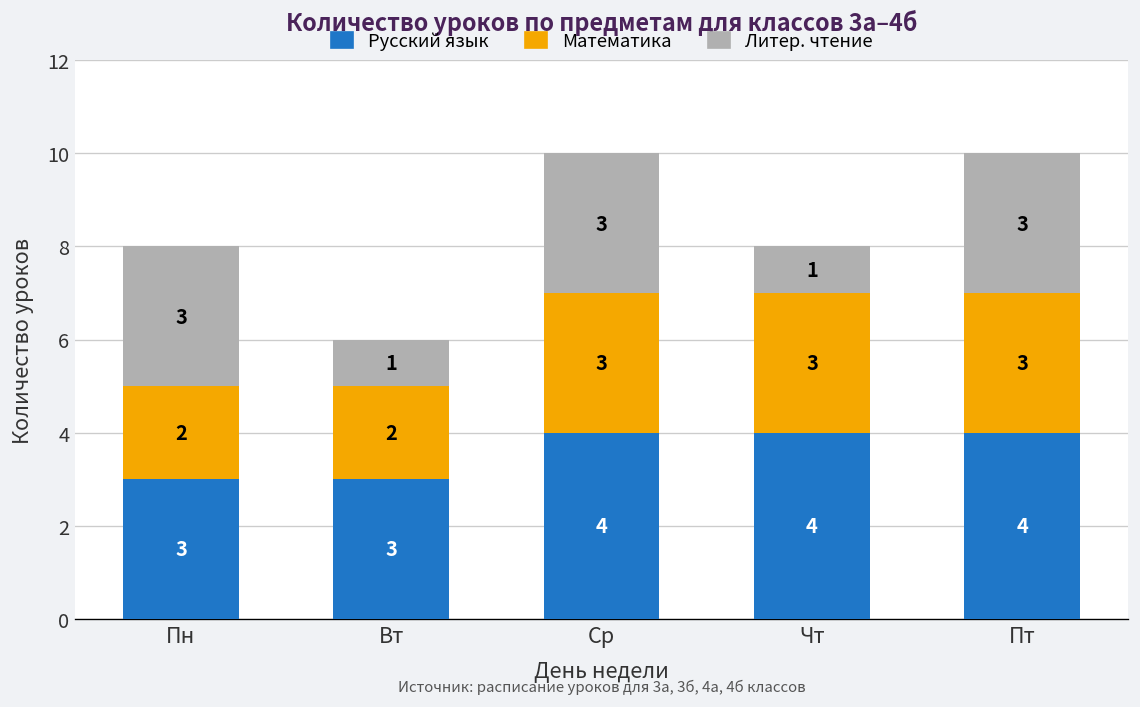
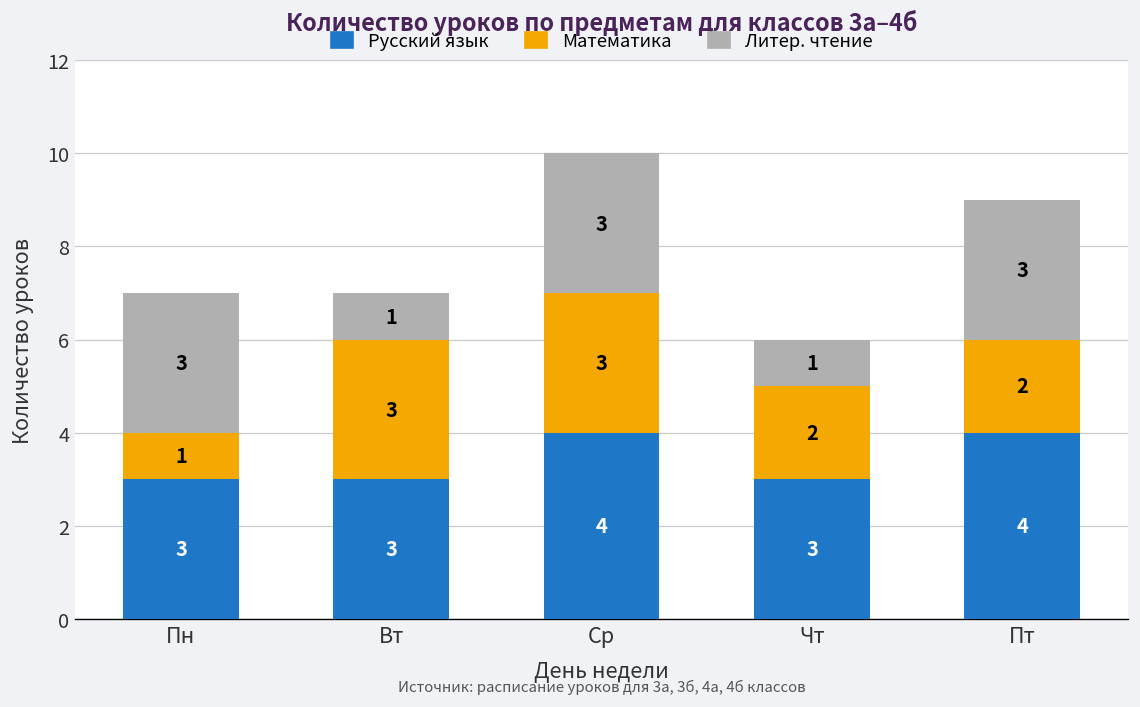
Математика, Пн: 2 -> 1
Математика, Вт: 2 -> 3
Русский язык, Чт: 4 -> 3
Математика, Чт: 3 -> 2
Математика, Пт: 3 -> 2
